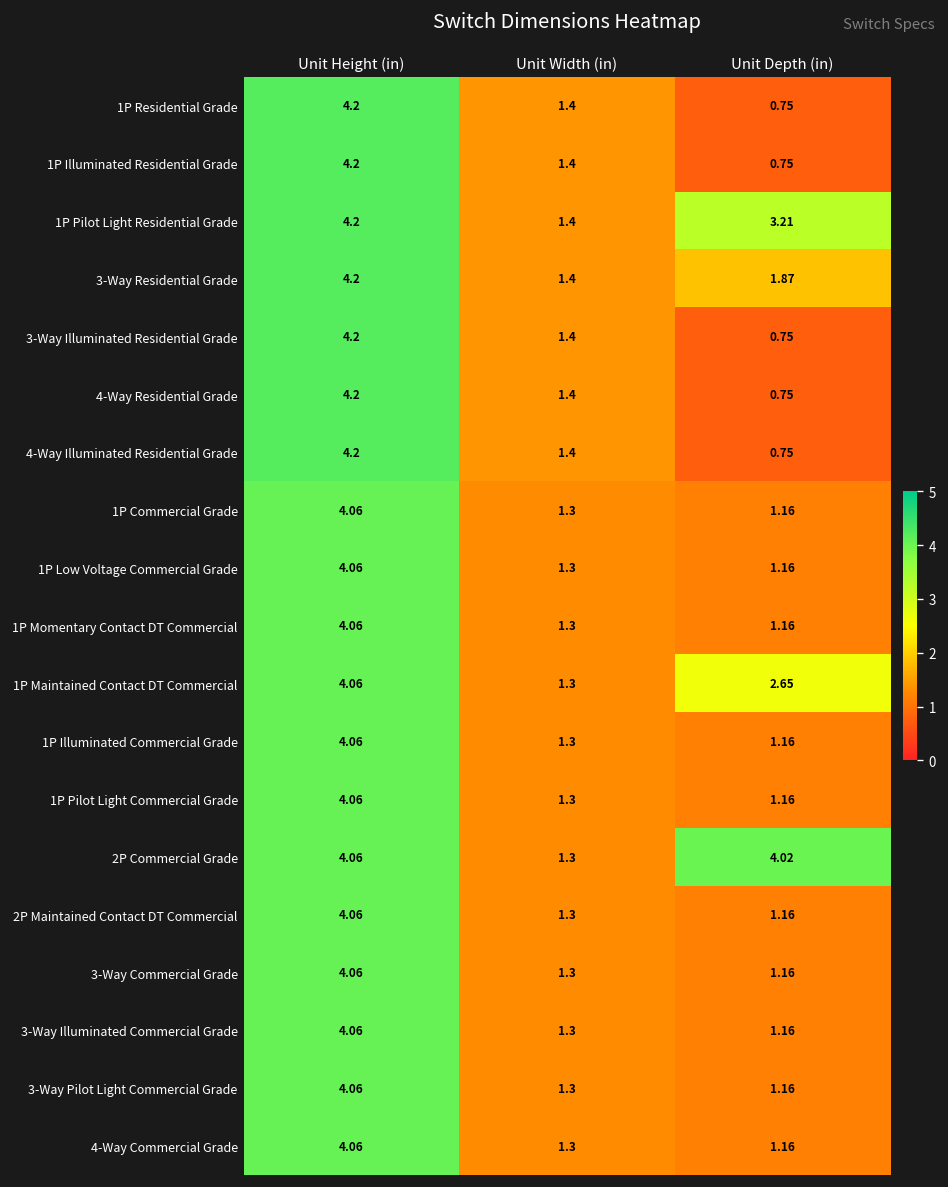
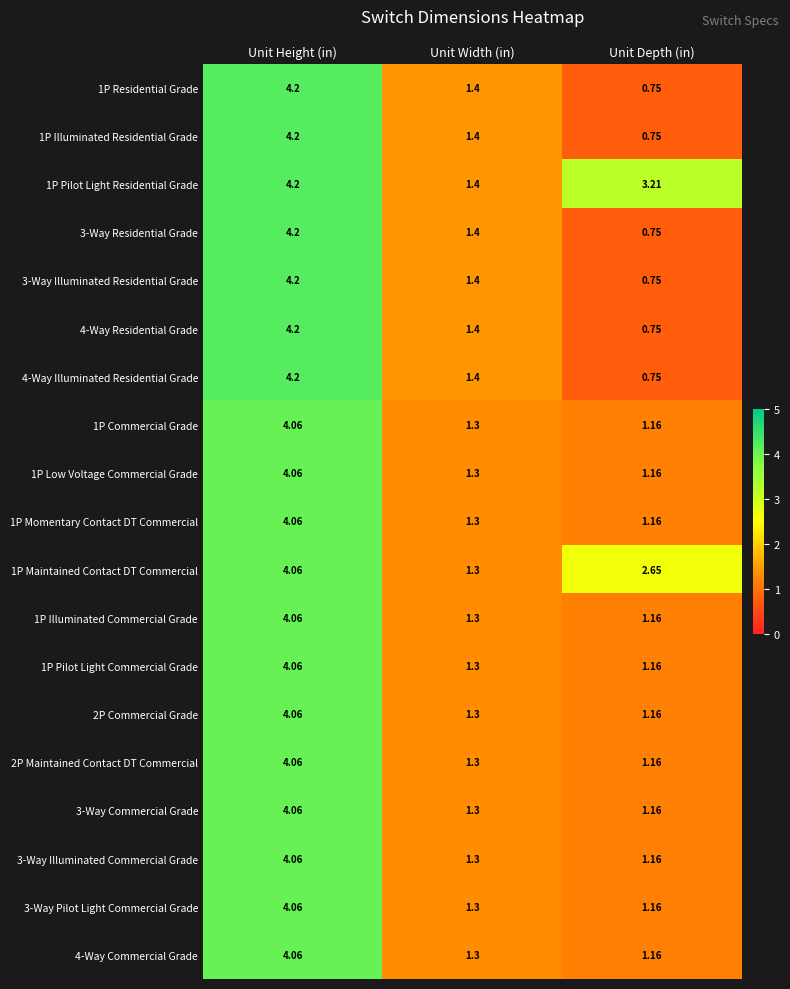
3-Way Residential Grade, Unit Depth (in): 1.87 -> 0.75
2P Commercial Grade, Unit Depth (in): 4.02 -> 1.16
